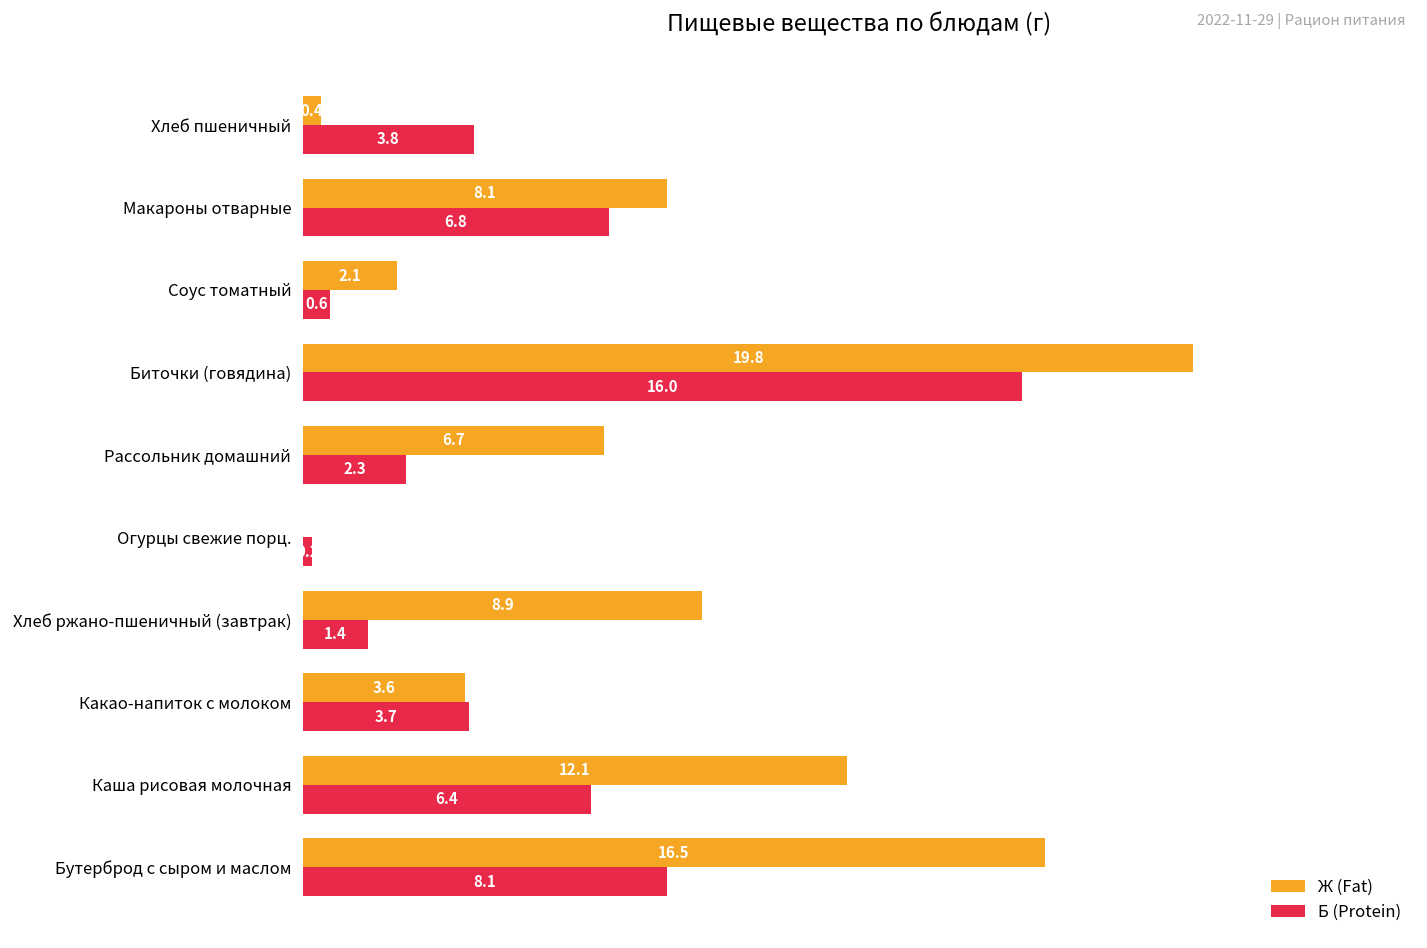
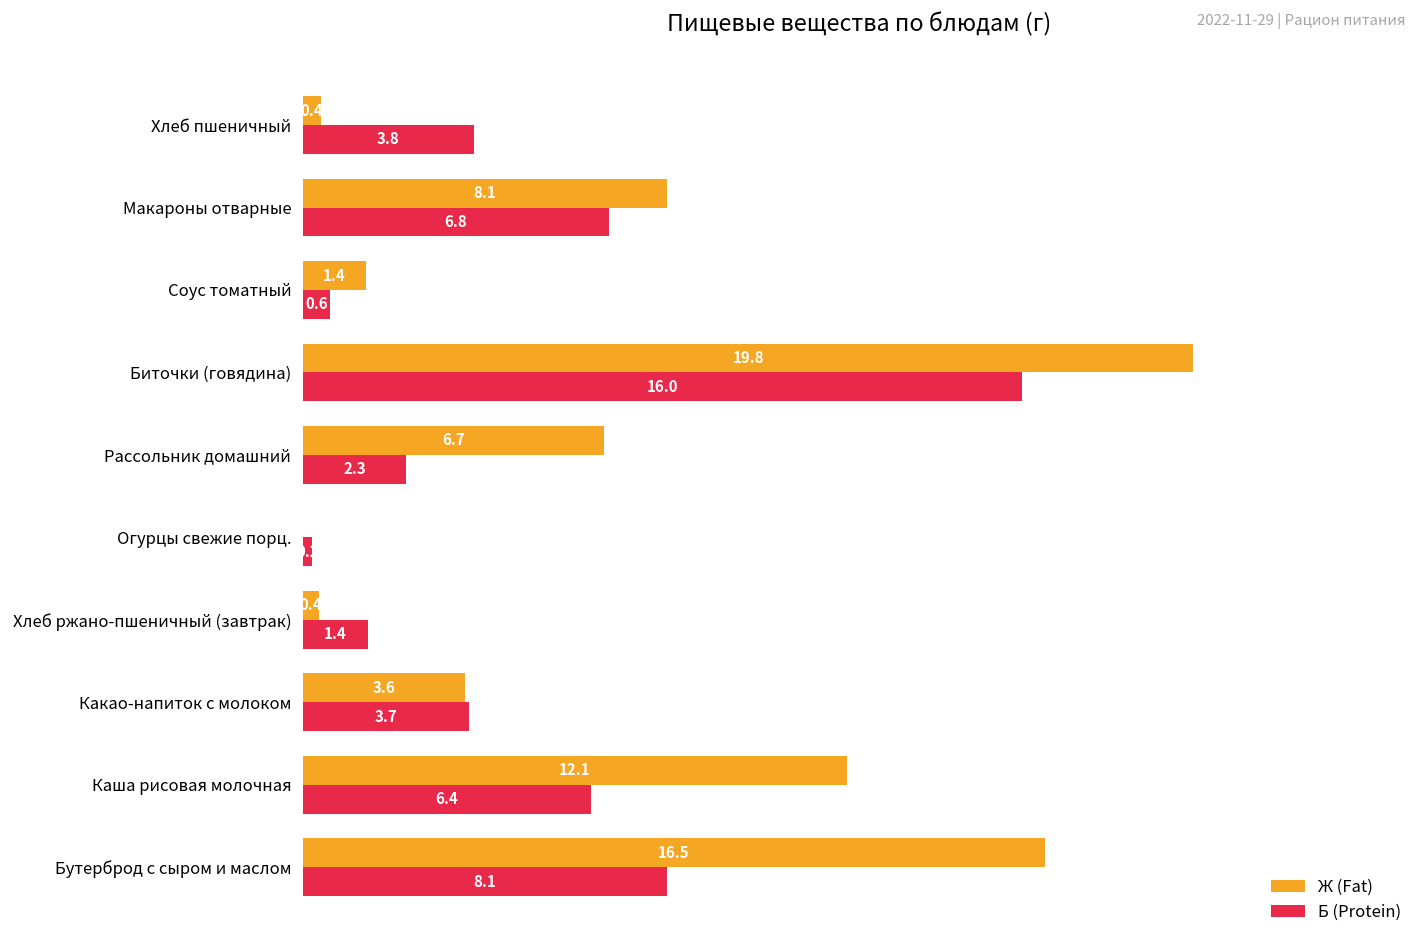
Ж (Fat), Соус томатный: 2.1 -> 1.4
Ж (Fat), Хлеб ржано-пшеничный (завтрак): 8.9 -> 0.4
